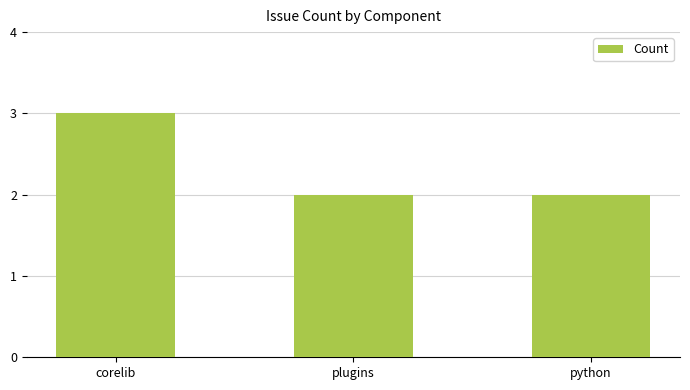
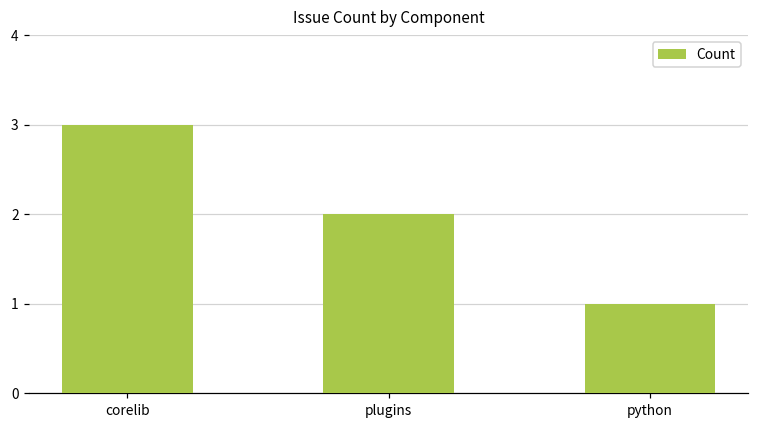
python: 2 -> 1
